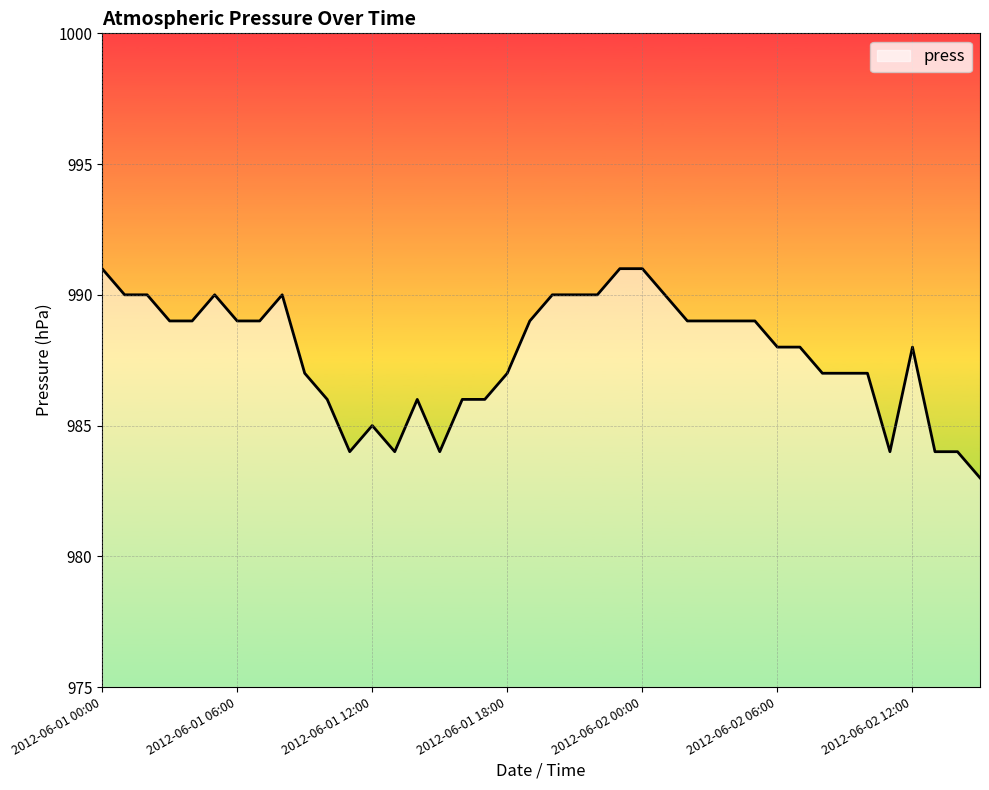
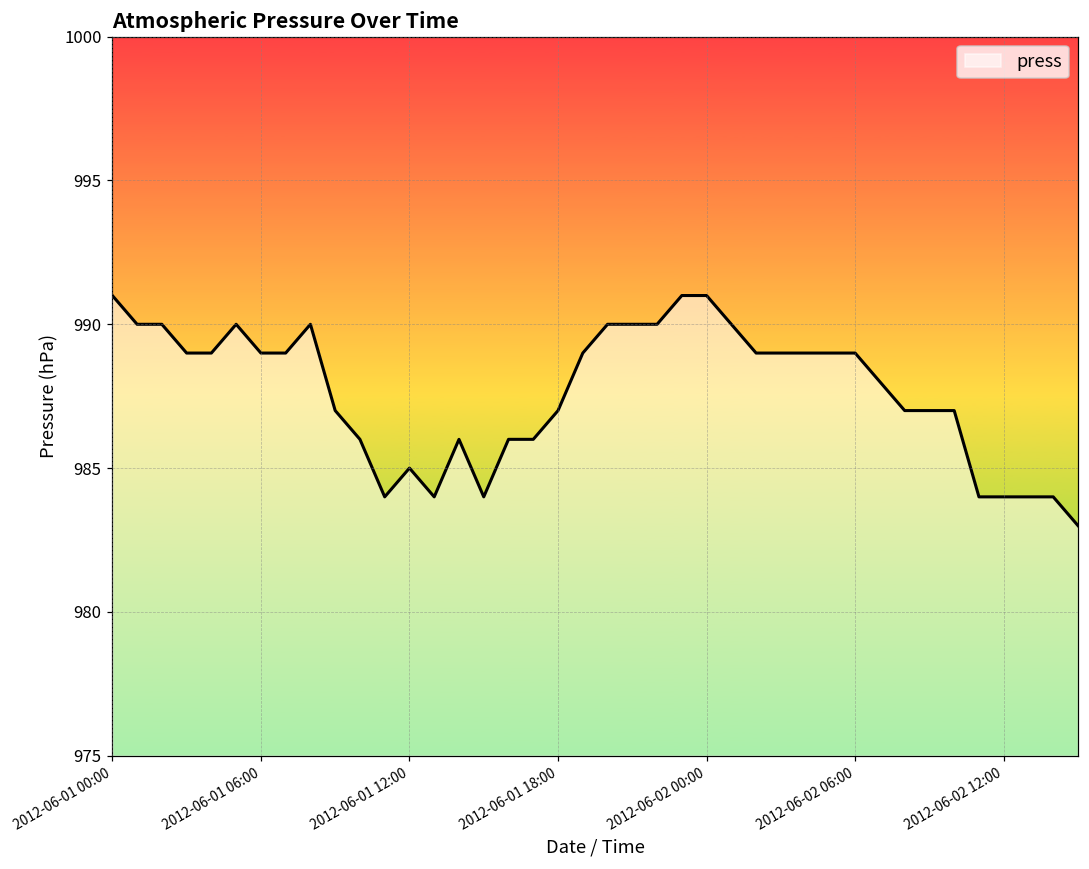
2012-06-02 06:00: 988 -> 989
2012-06-02 12:00: 988 -> 984
